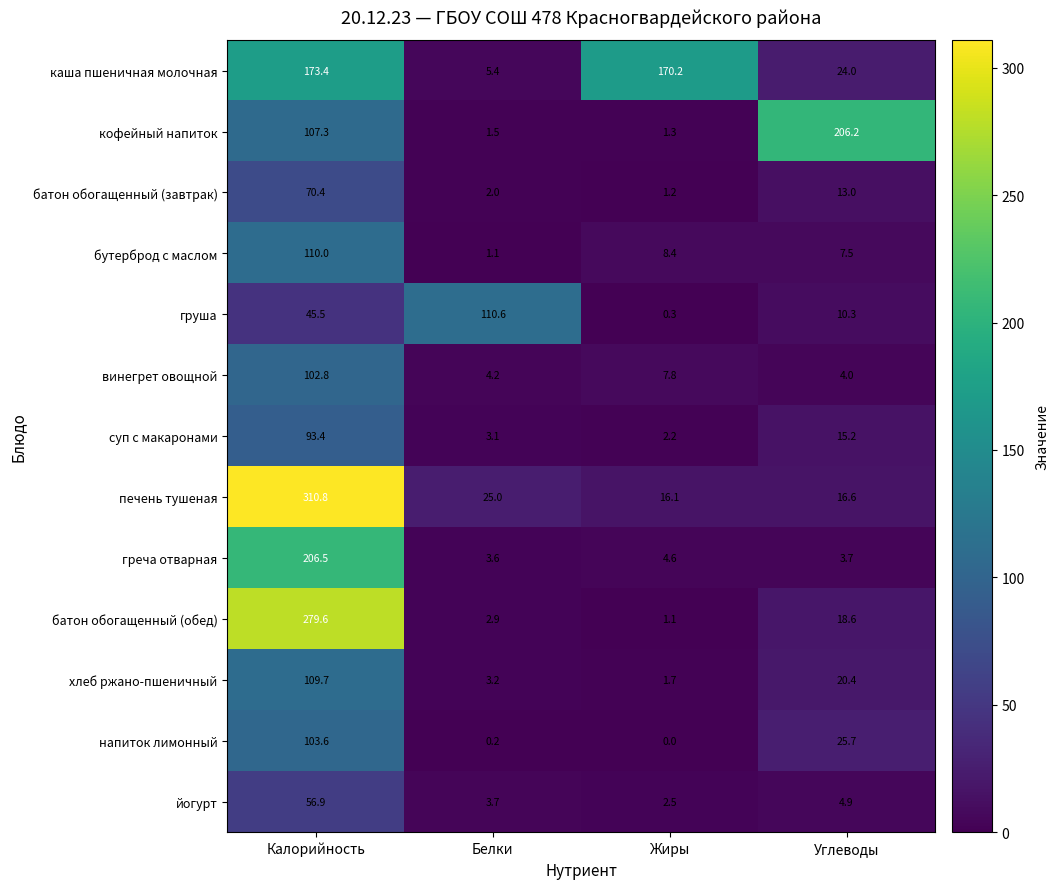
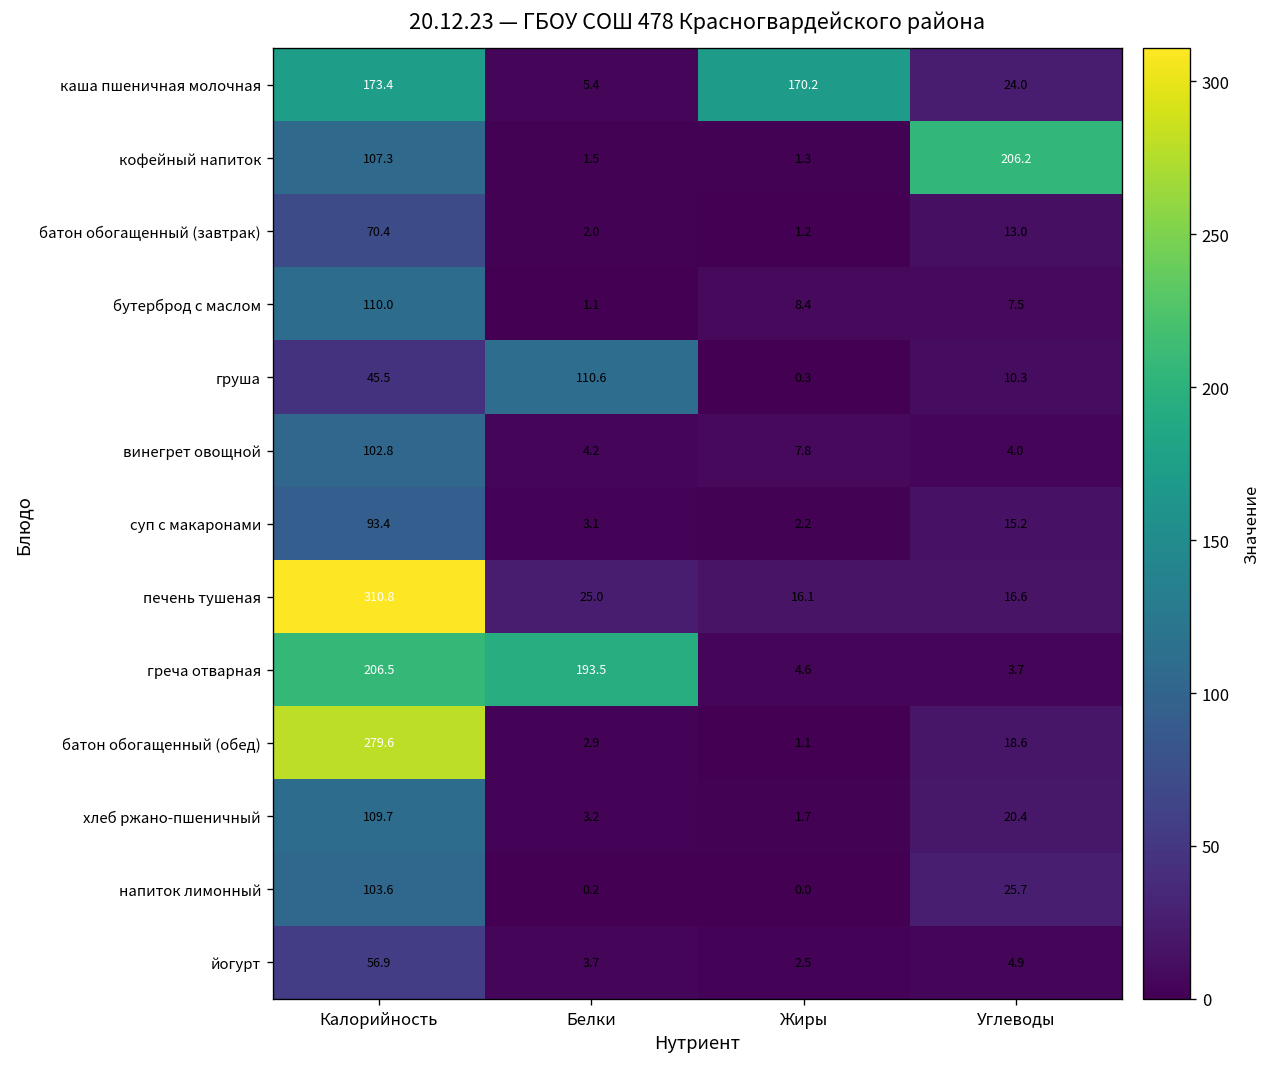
греча отварная, Белки: 3.6 -> 193.5
